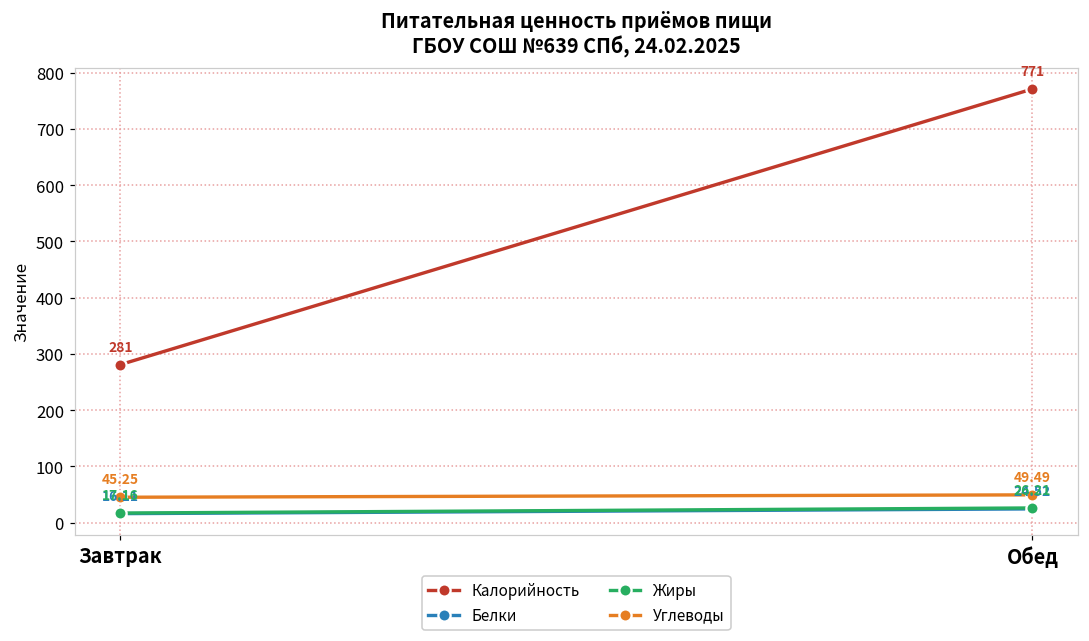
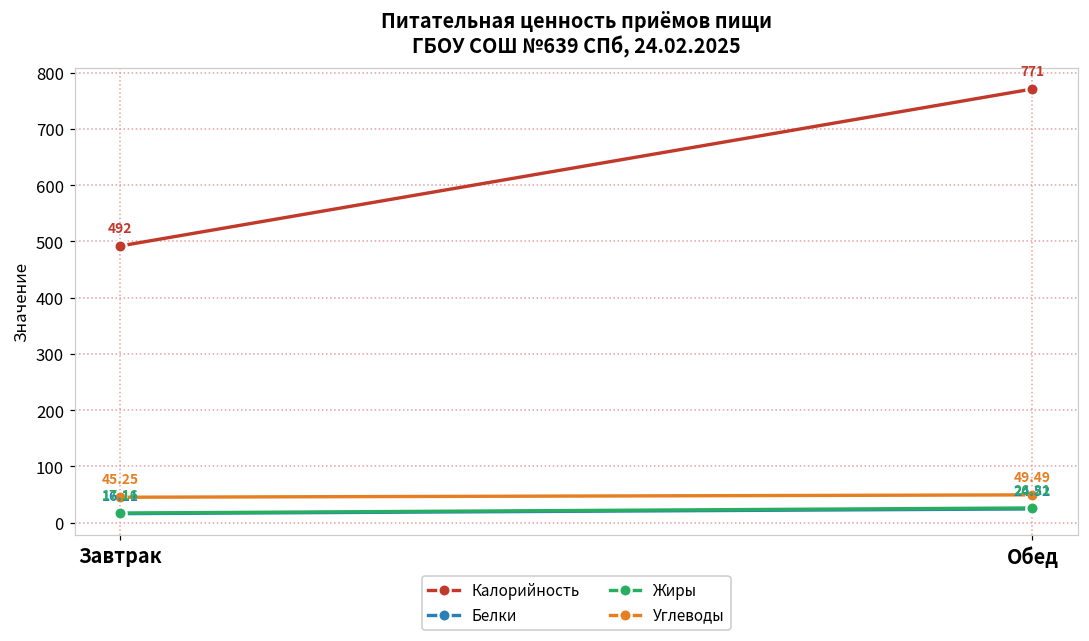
Калорийность, Завтрак: 281 -> 492
